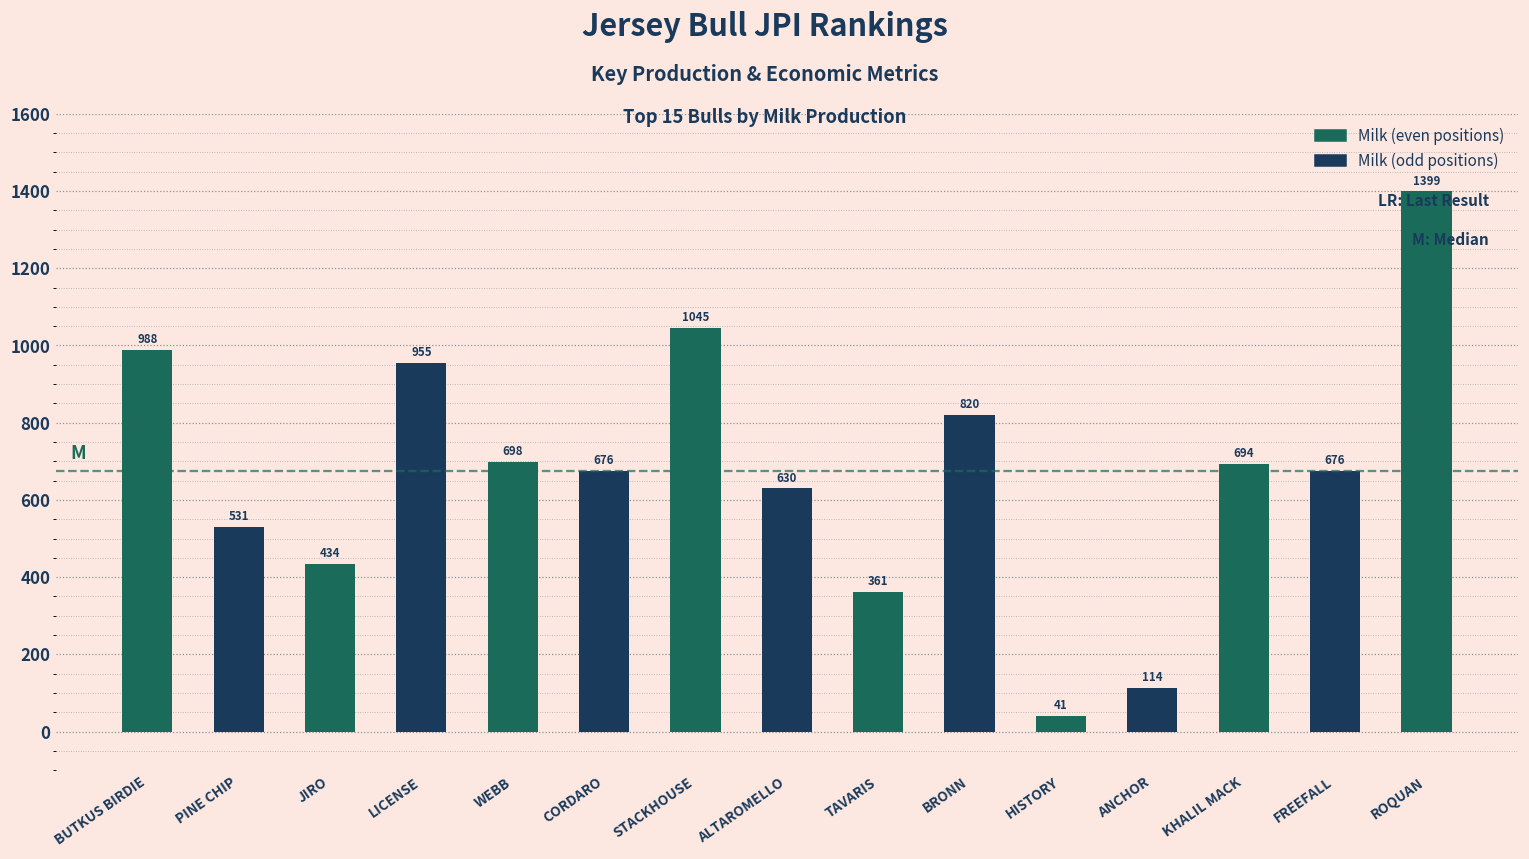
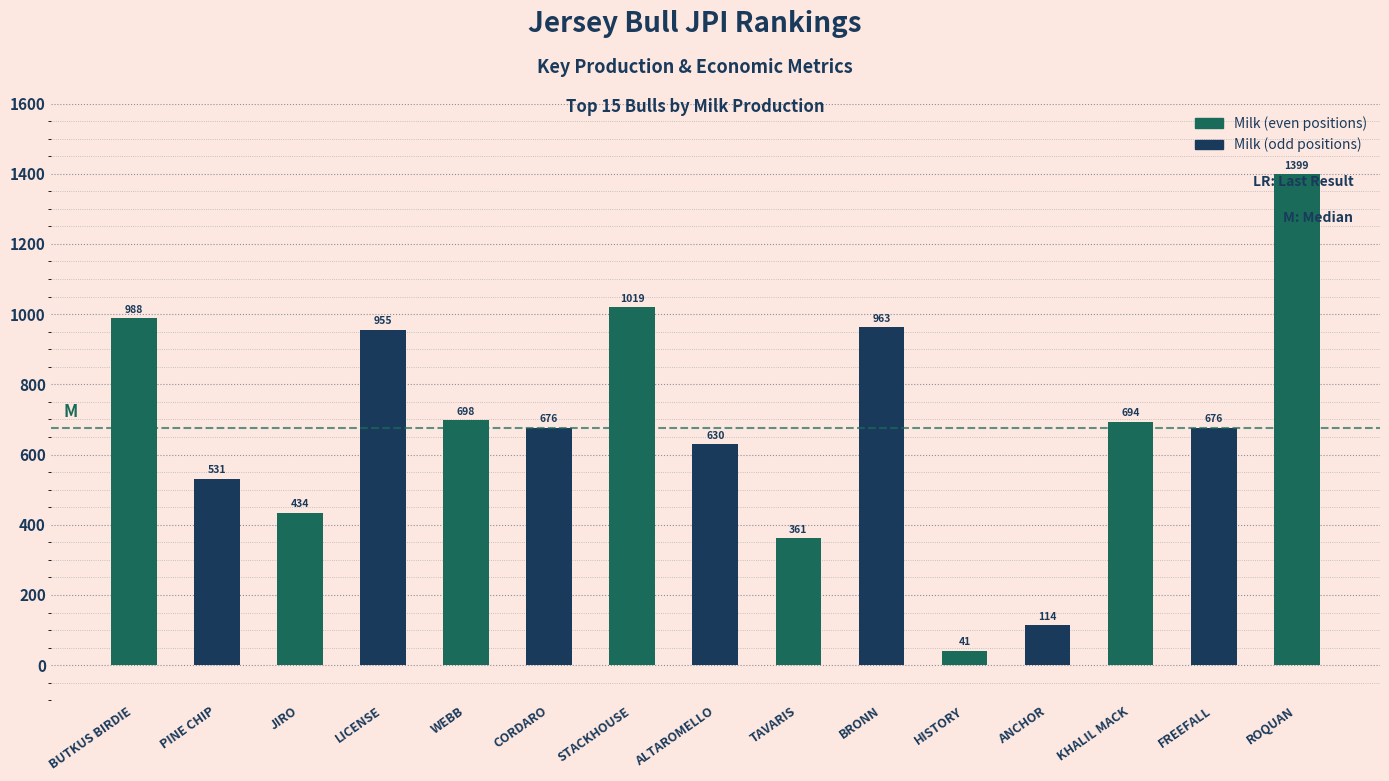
STACKHOUSE: 1045 -> 1019
BRONN: 820 -> 963
